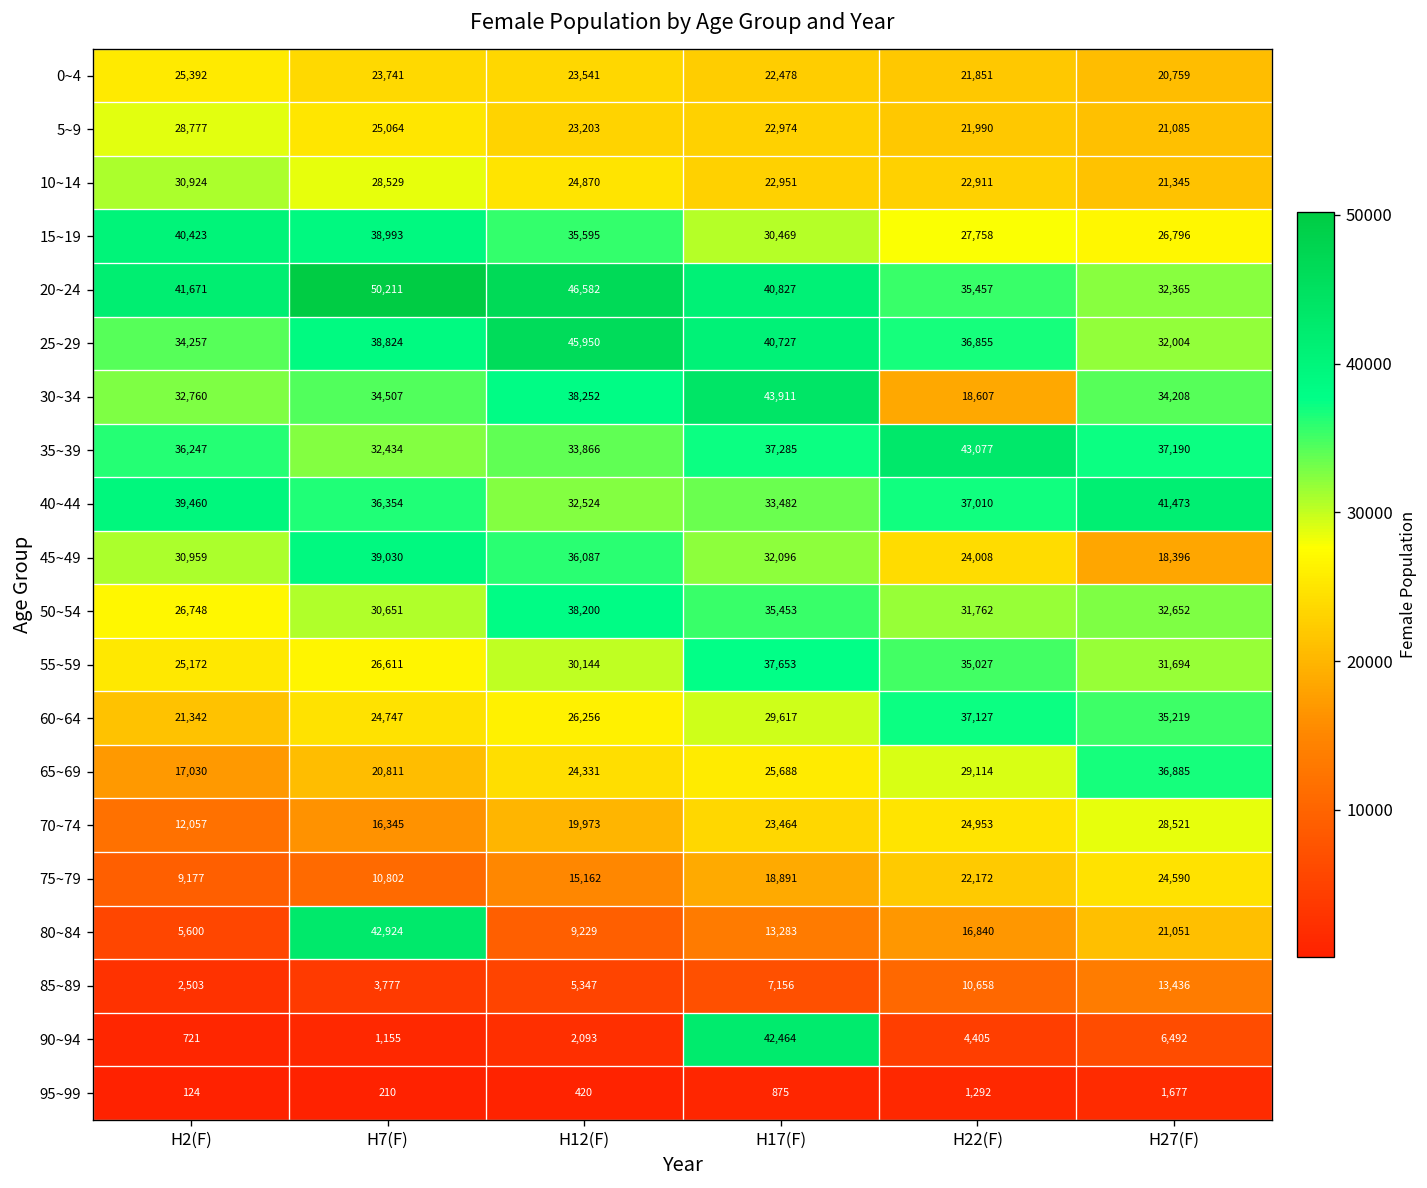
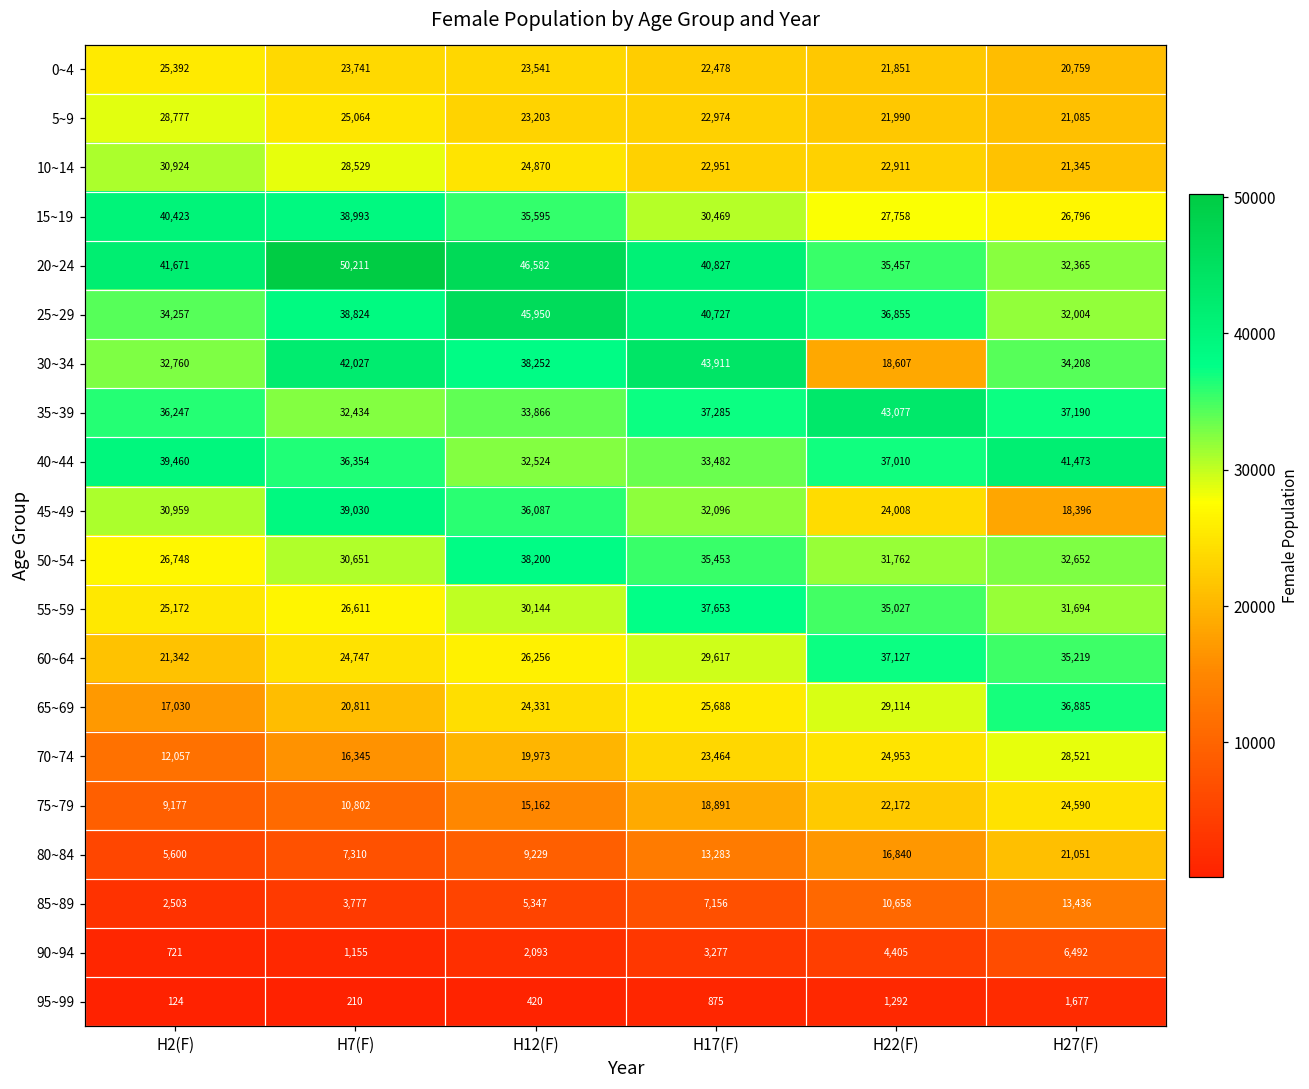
30~34, H7(F): 34,507 -> 42,027
80~84, H7(F): 42,924 -> 7,310
90~94, H17(F): 42,464 -> 3,277
